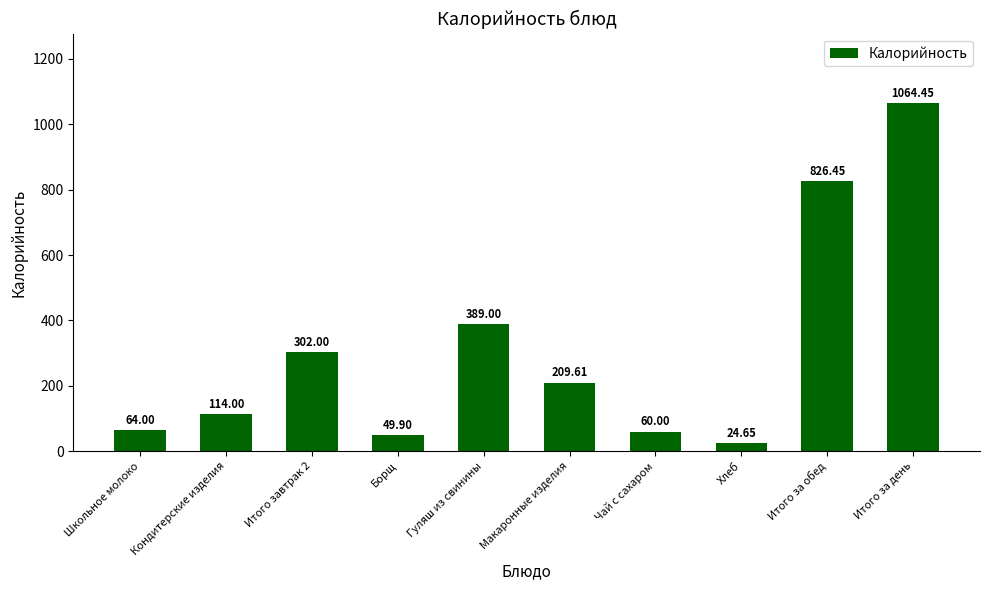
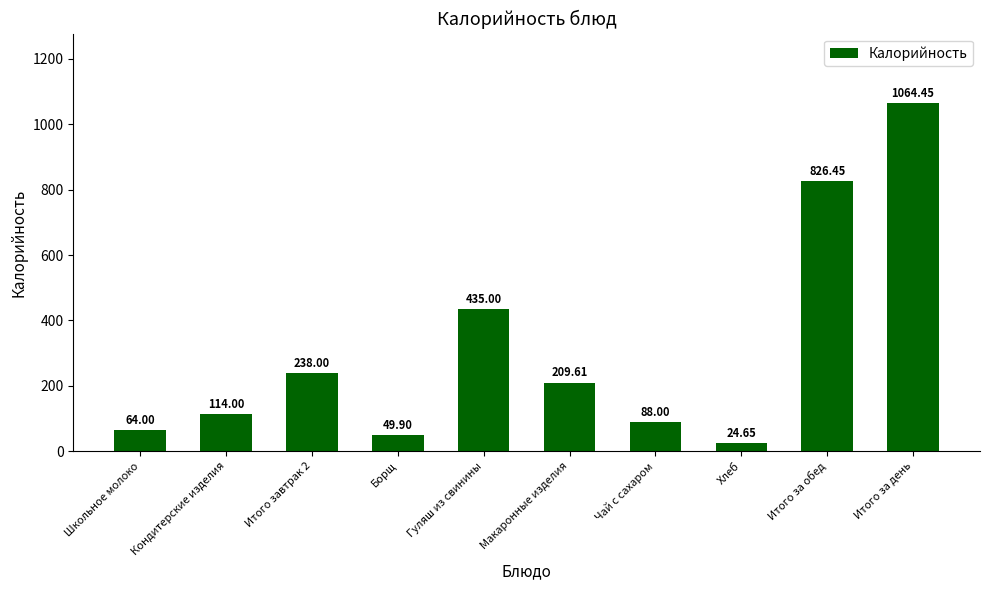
Итого завтрак 2: 302.00 -> 238.00
Гуляш из свинины: 389.00 -> 435.00
Чай с сахаром: 60.00 -> 88.00
